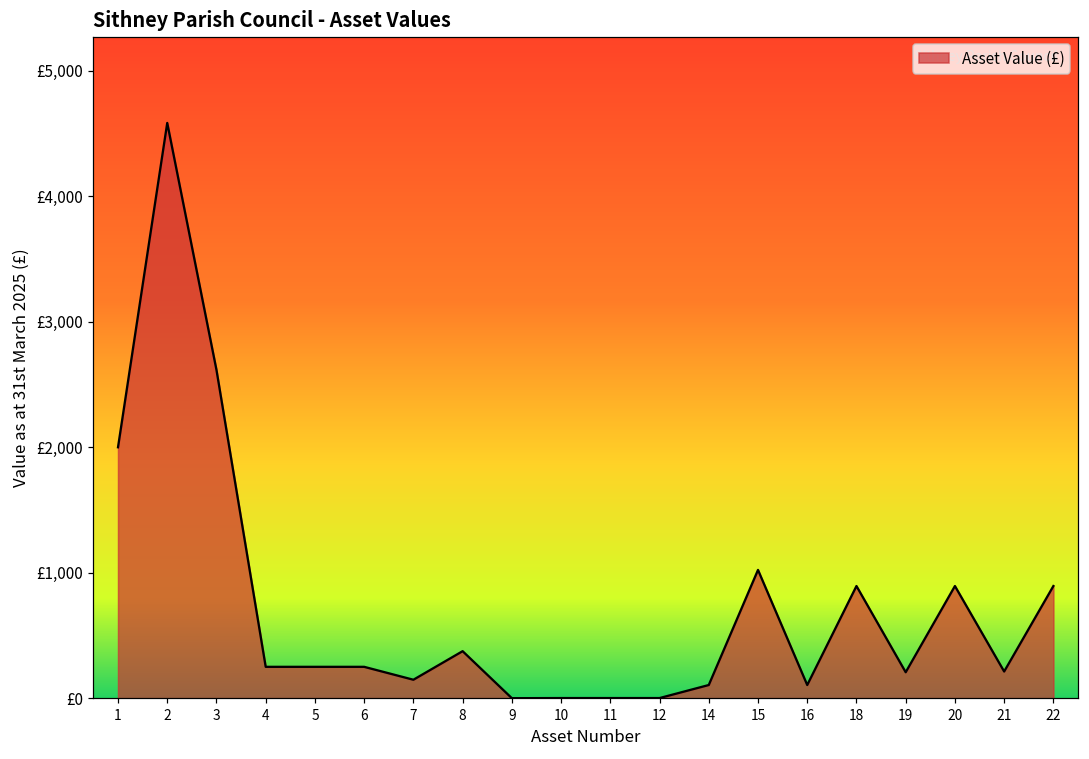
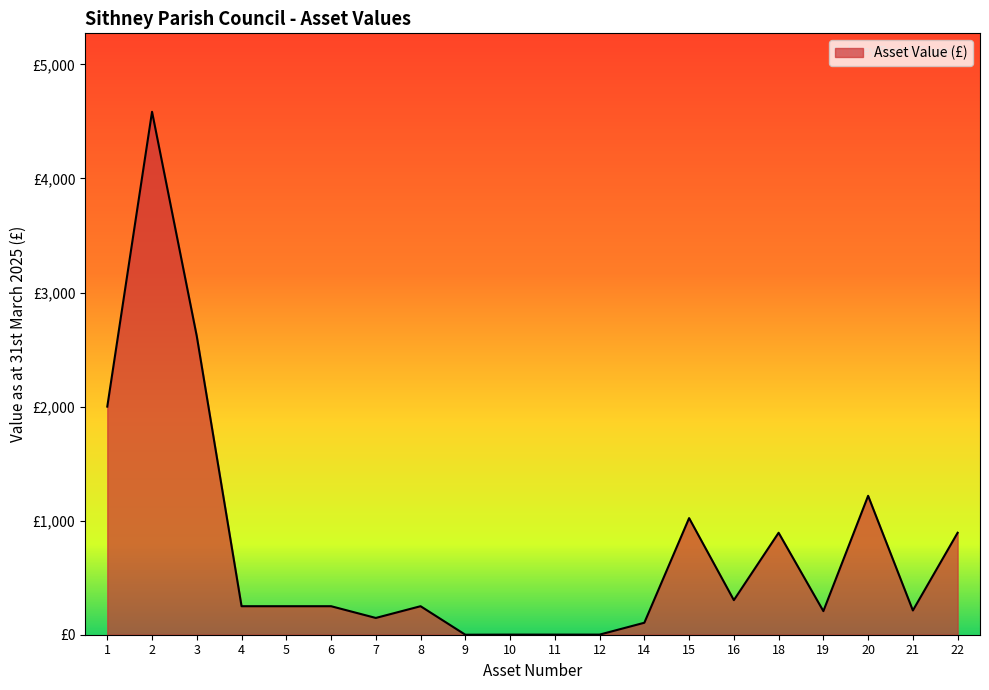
8: £370 -> £250
16: £110 -> £300
20: £890 -> £1,220
